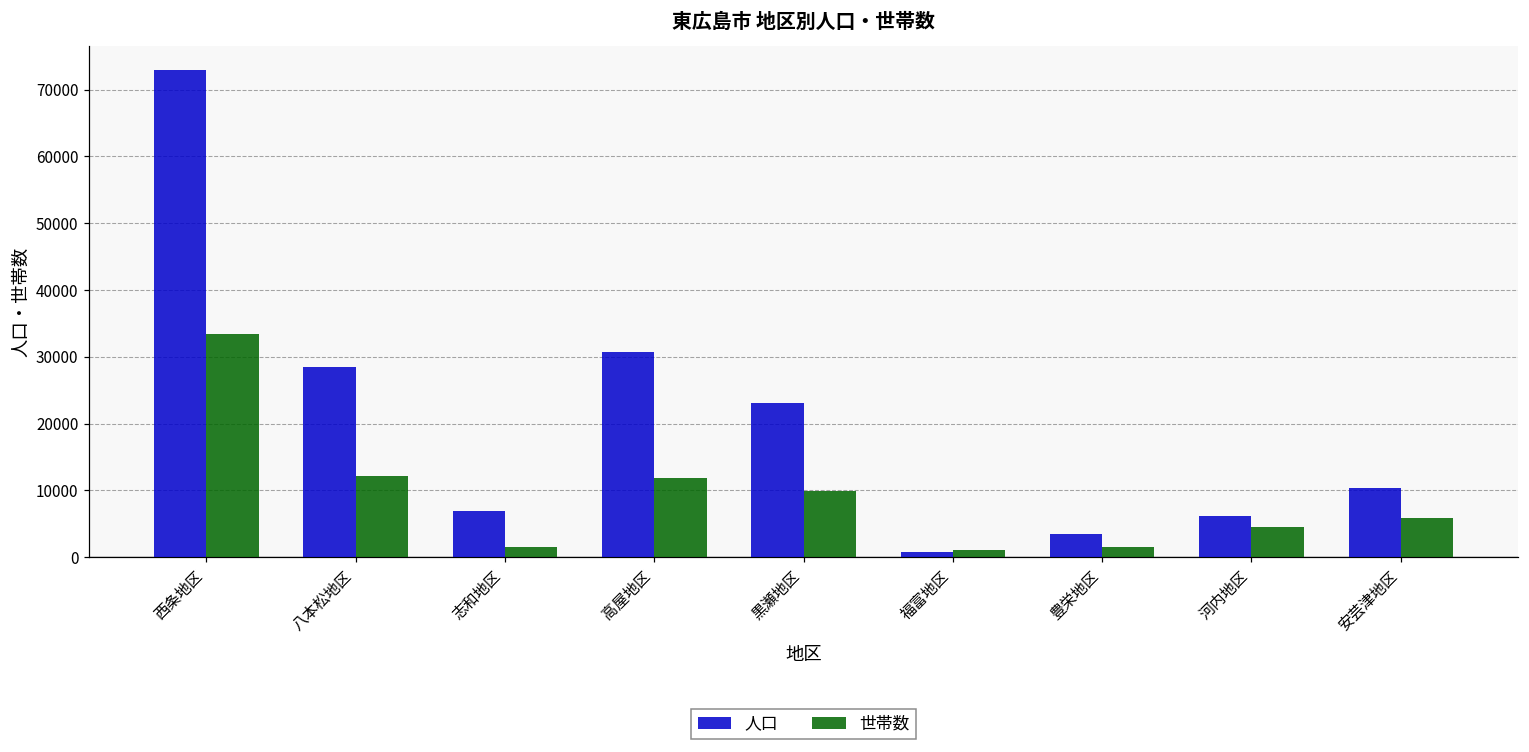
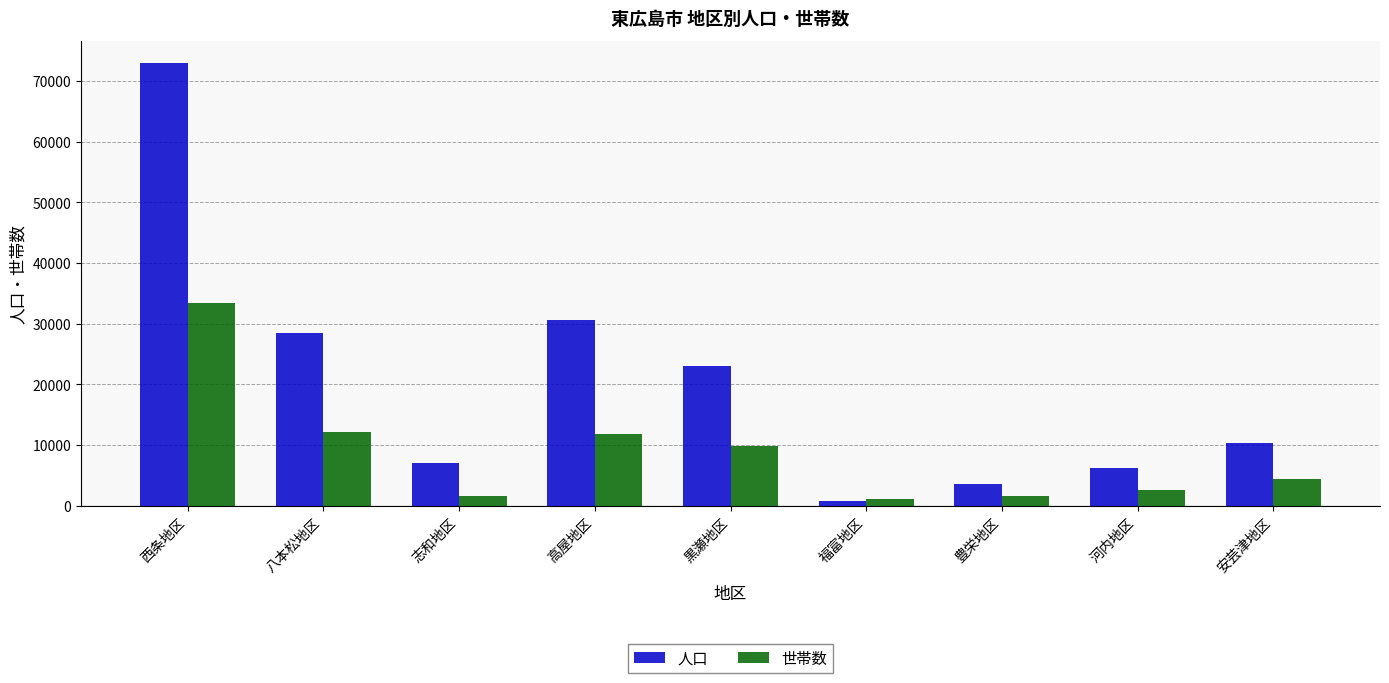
世帯数, 河内地区: 4000 -> 3000
世帯数, 安芸津地区: 6000 -> 4000
